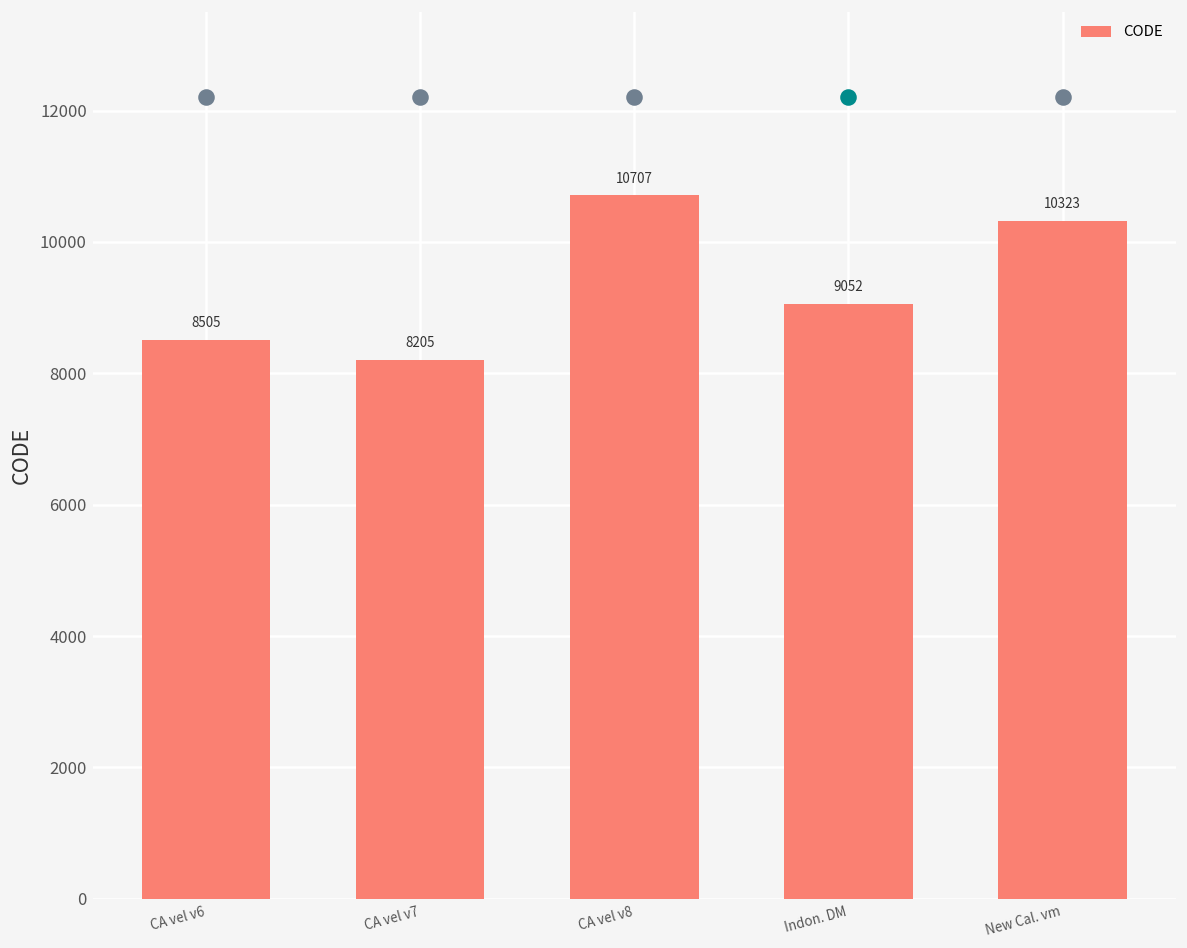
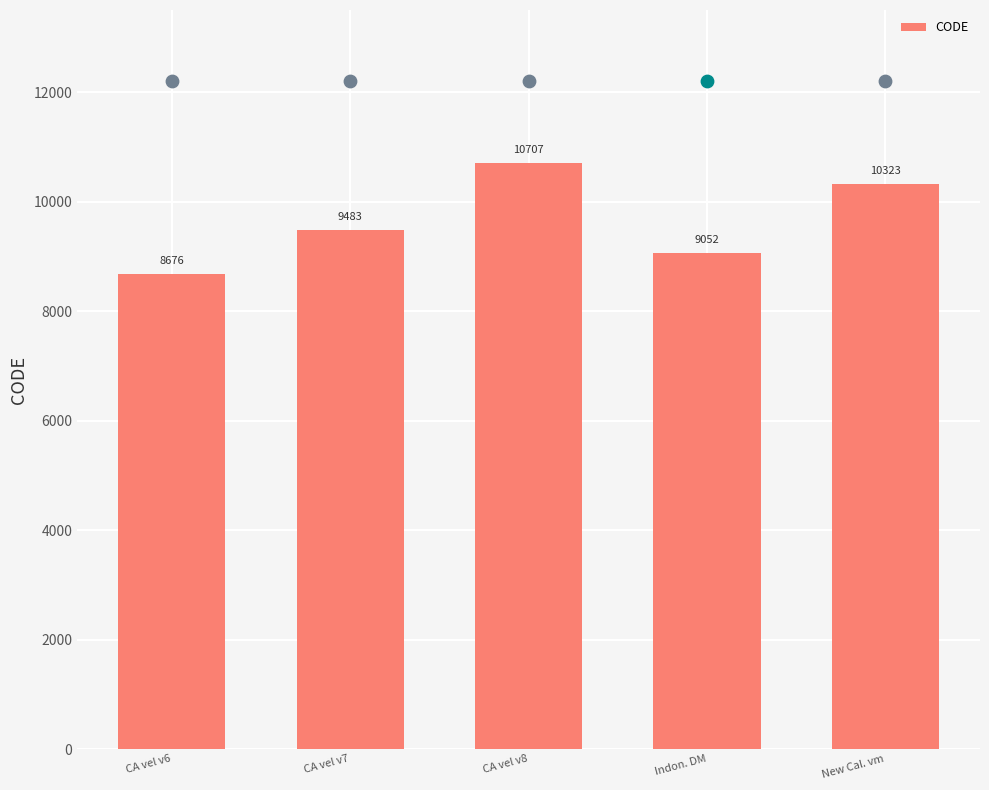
CODE, CA vel v6: 8505 -> 8676
CODE, CA vel v7: 8205 -> 9483
